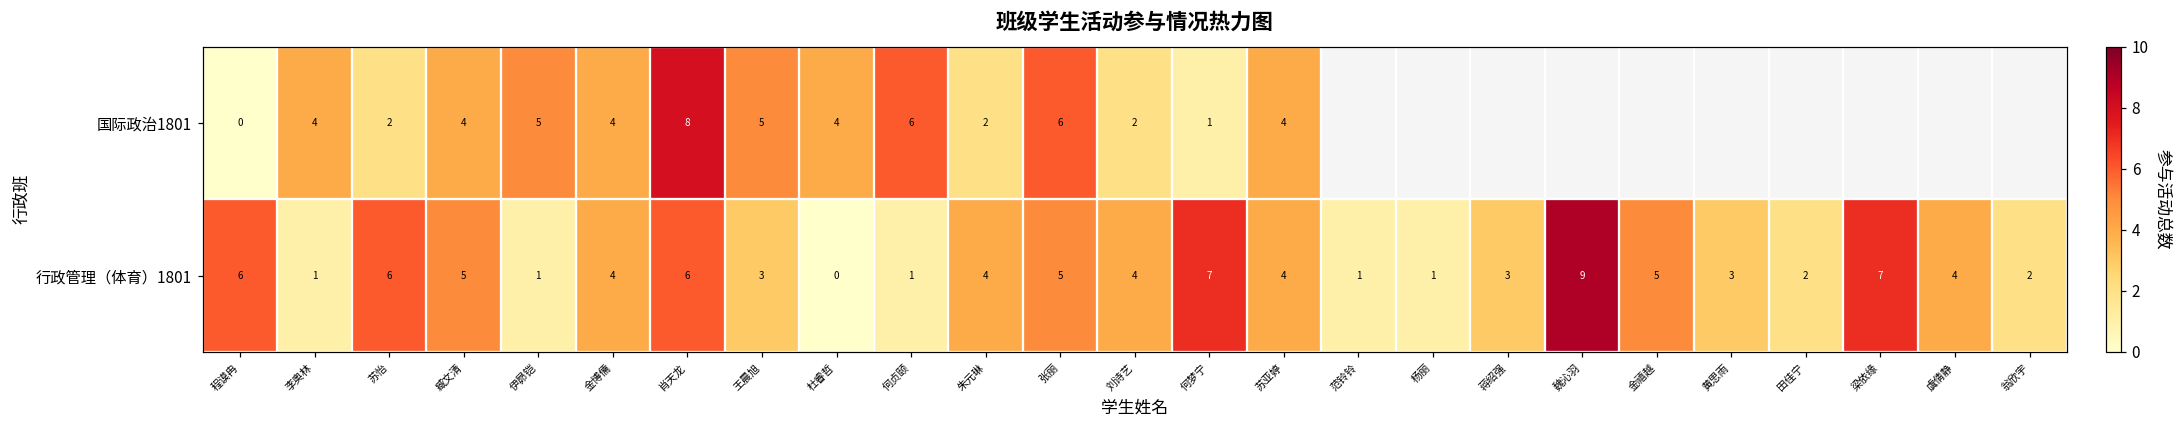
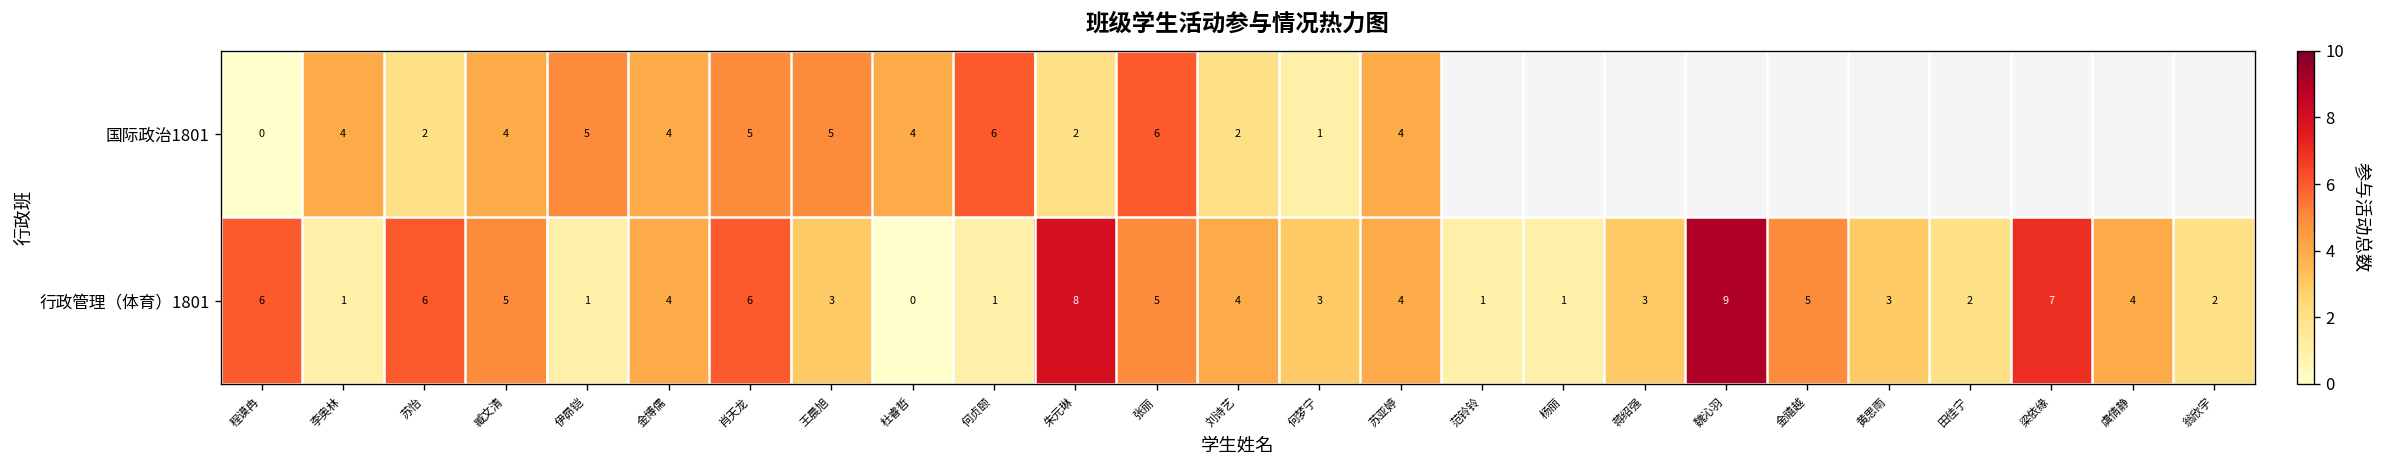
国际政治1801, 肖天龙: 8 -> 5
行政管理（体育）1801, 朱元琳: 4 -> 8
行政管理（体育）1801, 何梦宁: 7 -> 3
